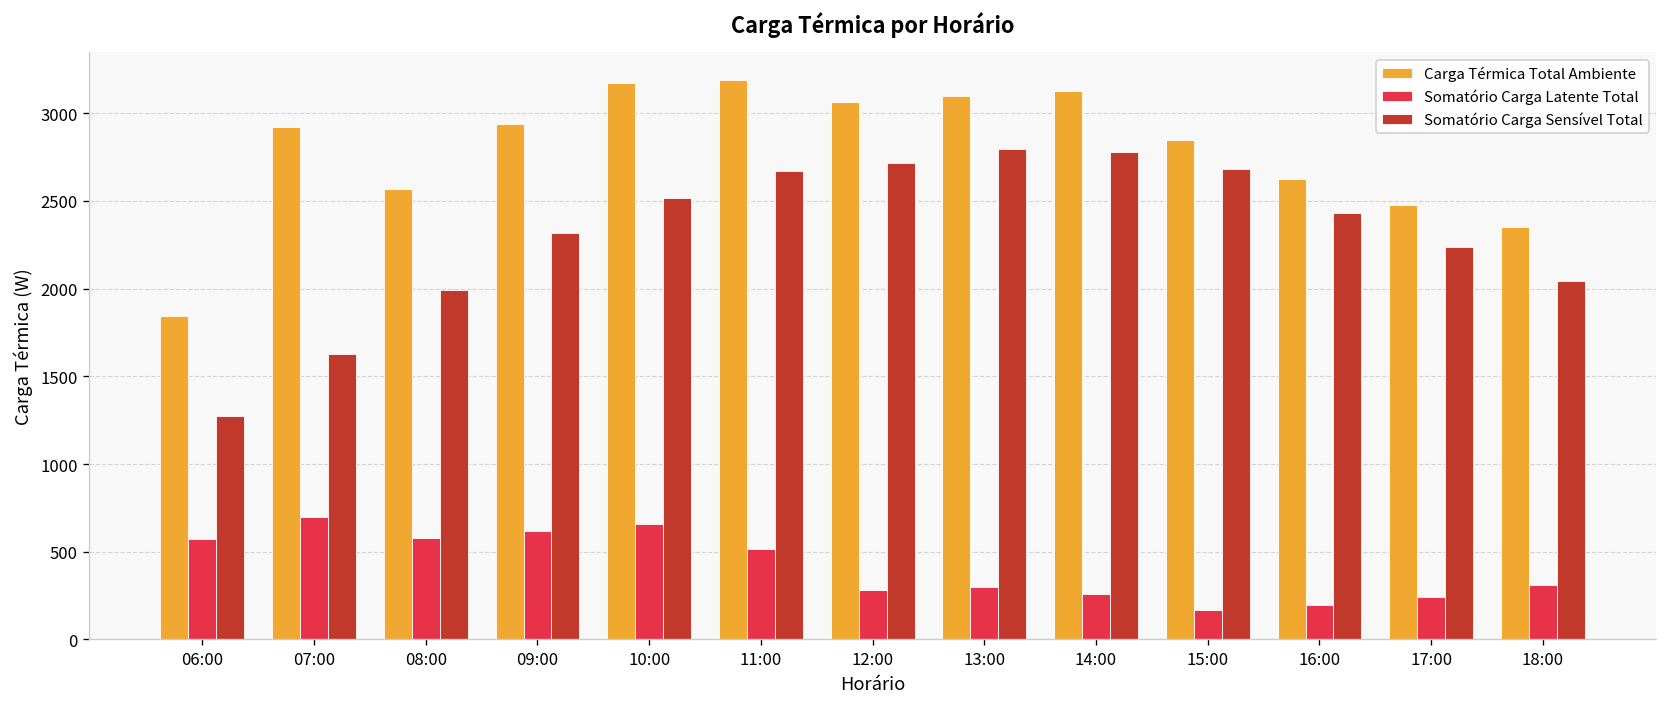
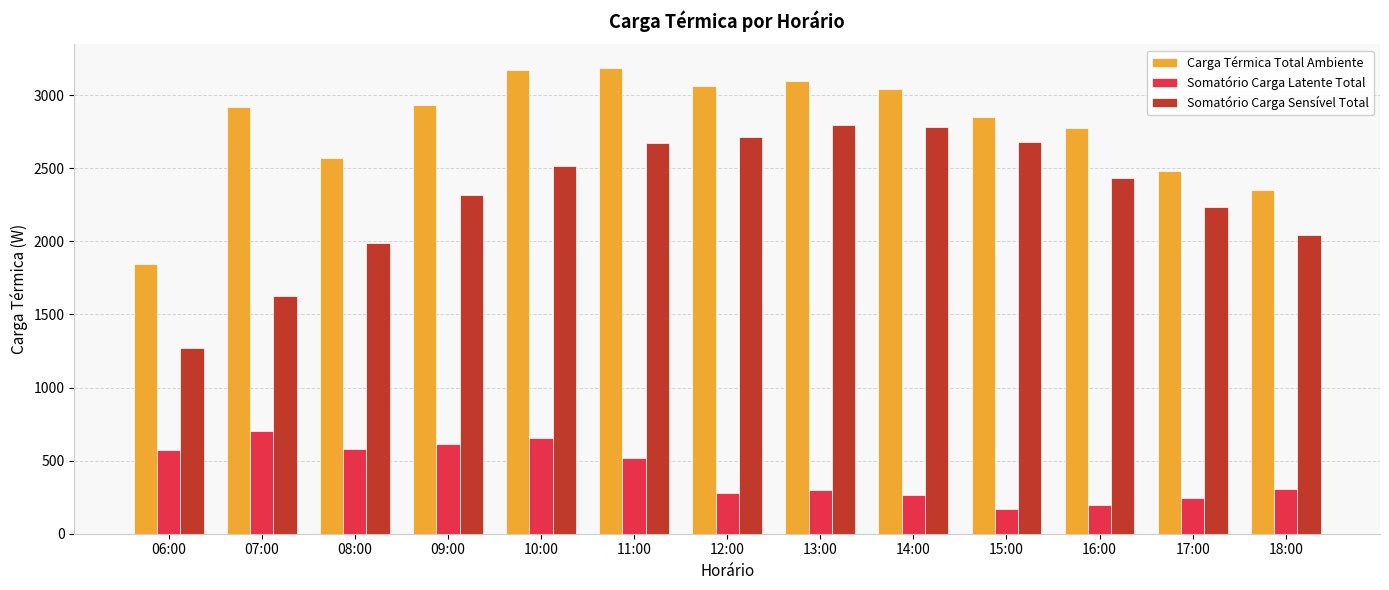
Carga Térmica Total Ambiente, 14:00: 3130 -> 3040
Carga Térmica Total Ambiente, 16:00: 2630 -> 2780
